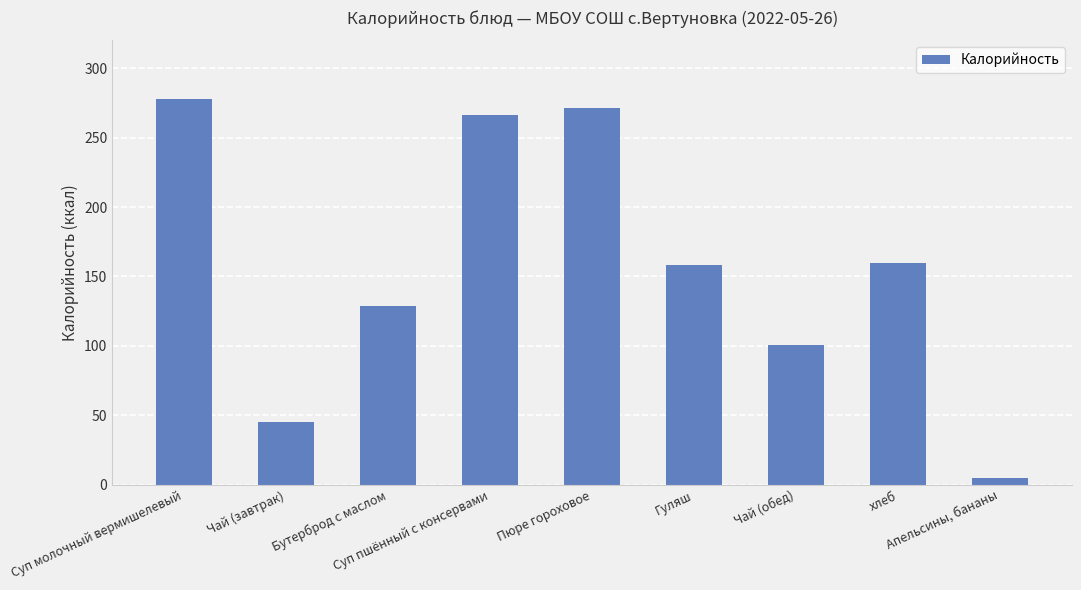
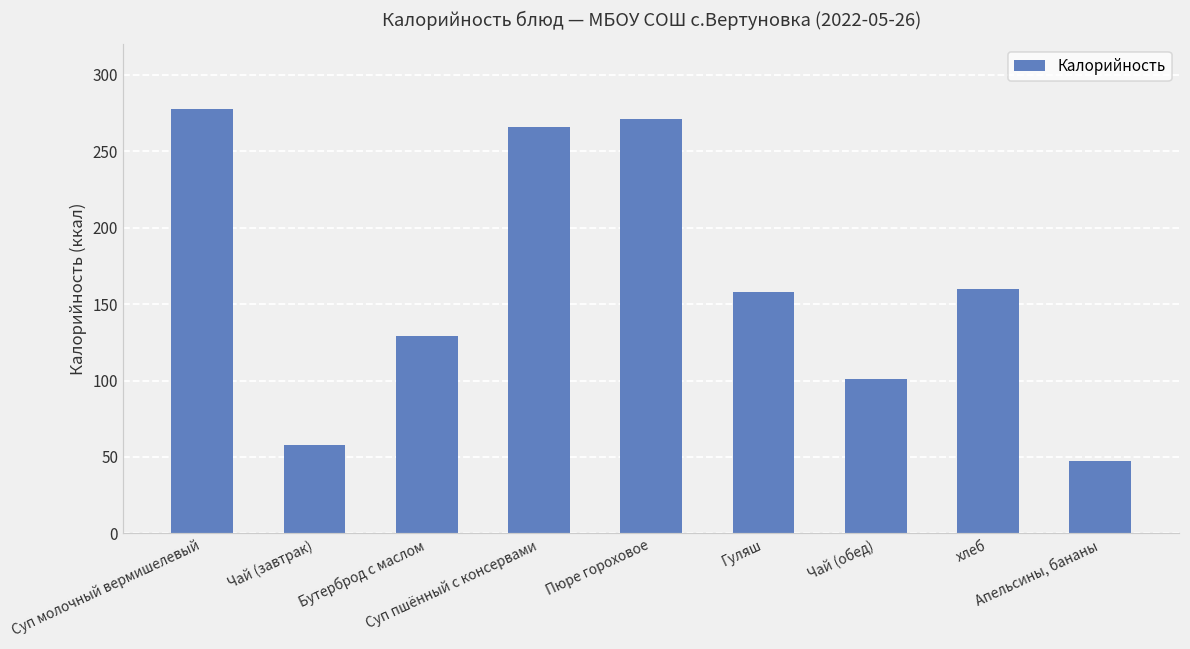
Чай (завтрак): 45 -> 58
Апельсины, бананы: 5 -> 47
